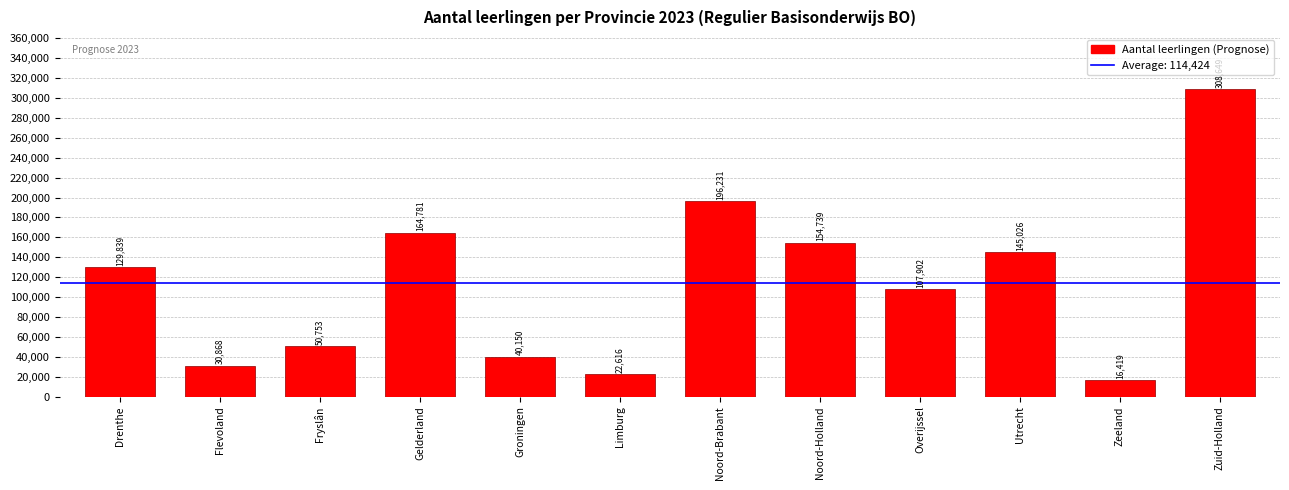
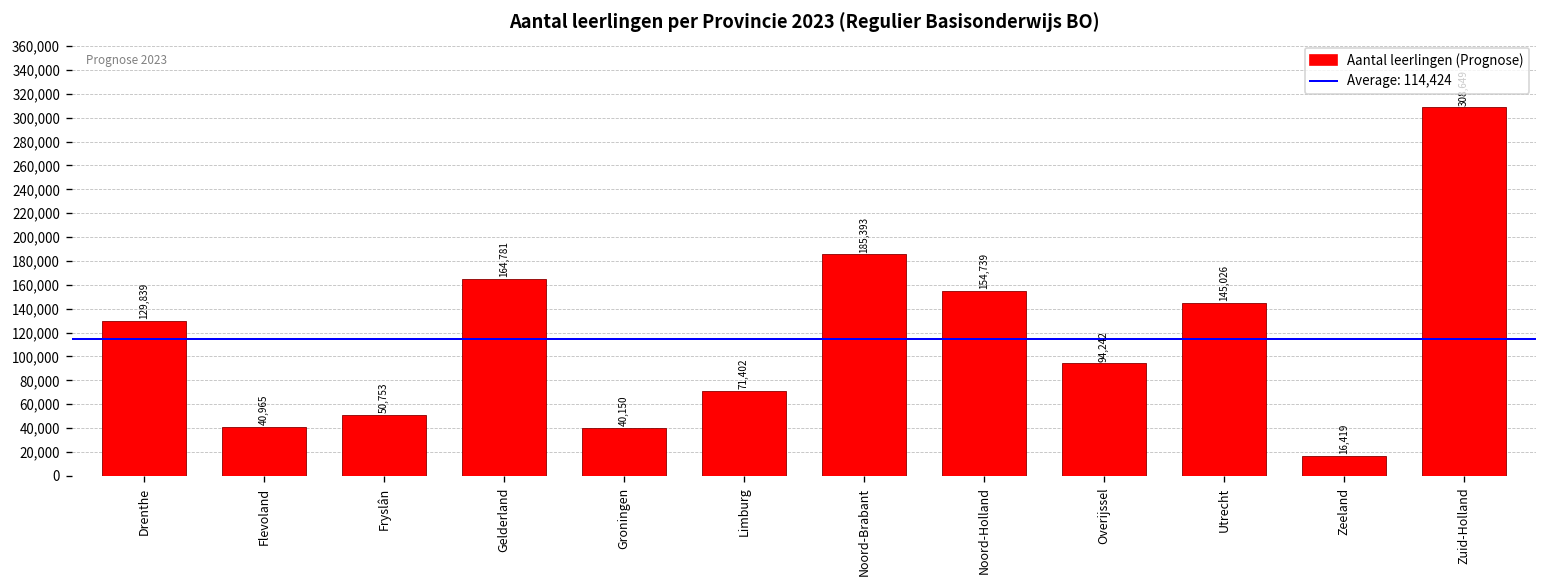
Flevoland: 30,868 -> 40,965
Limburg: 22,616 -> 71,402
Noord-Brabant: 196,231 -> 185,393
Overijssel: 107,902 -> 94,242
